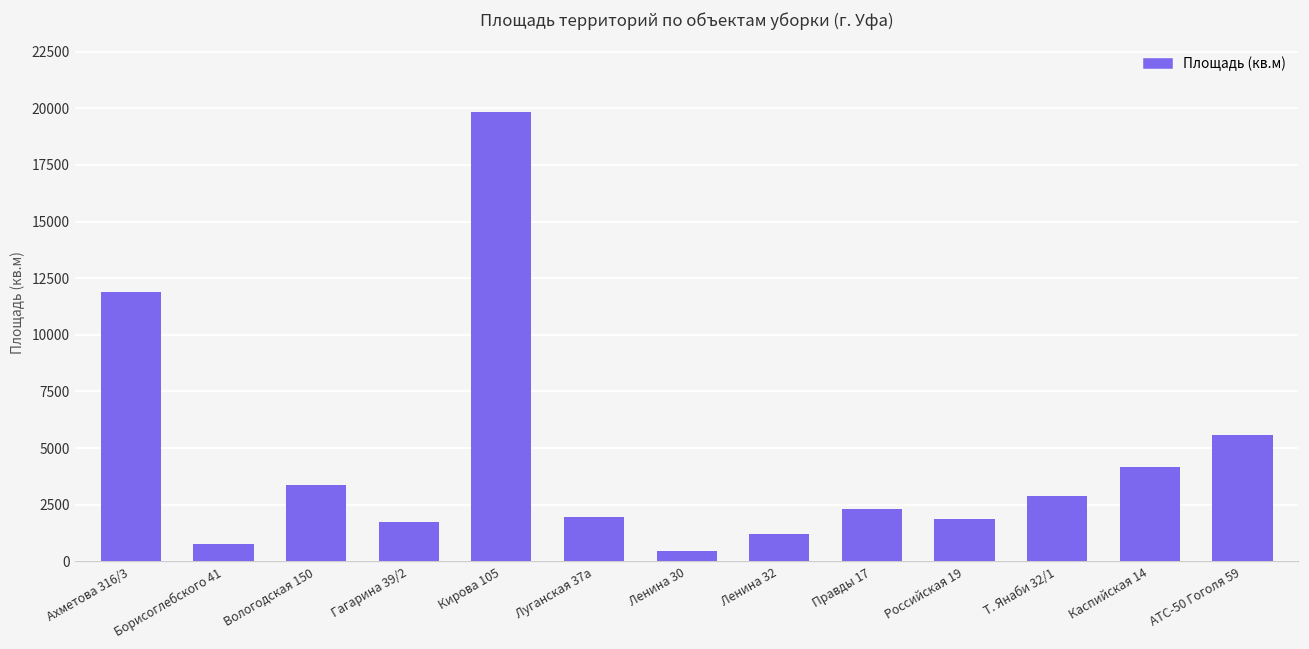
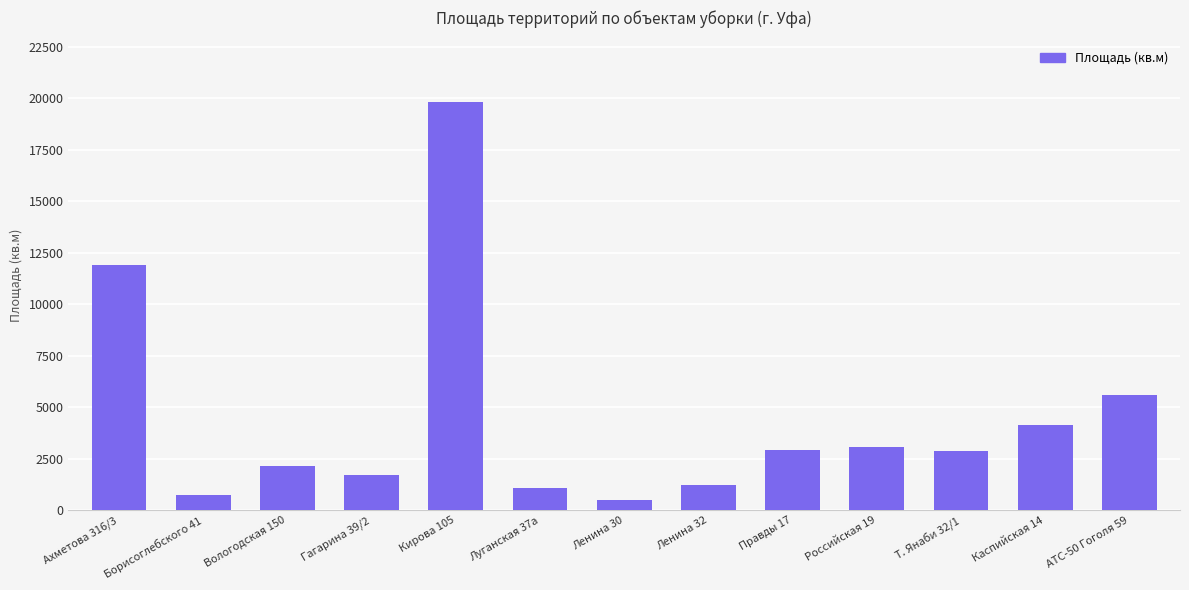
Вологодская 150: 3400 -> 2100
Луганская 37а: 2000 -> 1100
Правды 17: 2300 -> 2900
Российская 19: 1900 -> 3100
